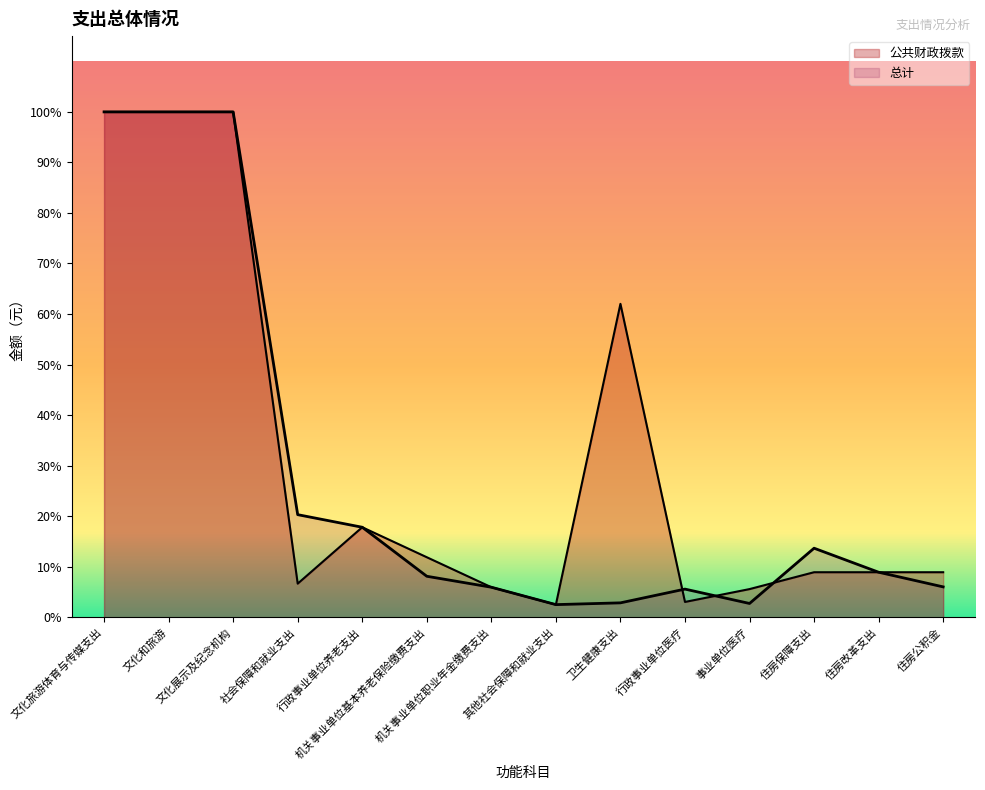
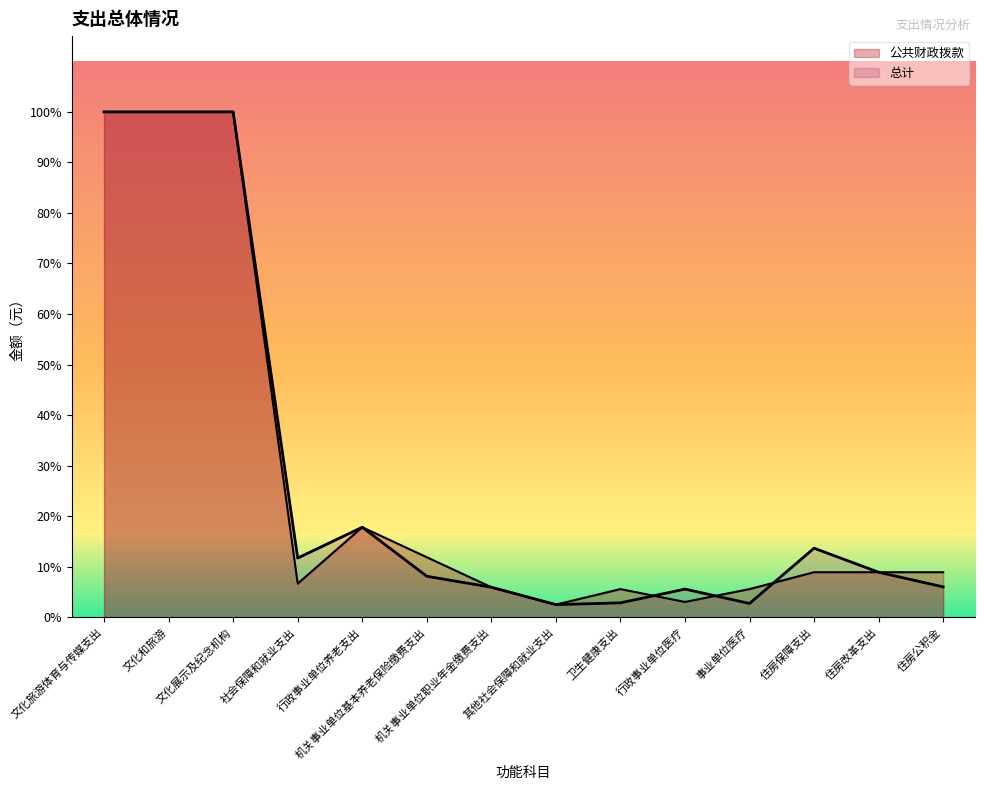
总计, 社会保障和就业支出: 20% -> 12%
公共财政拨款, 卫生健康支出: 62% -> 6%
